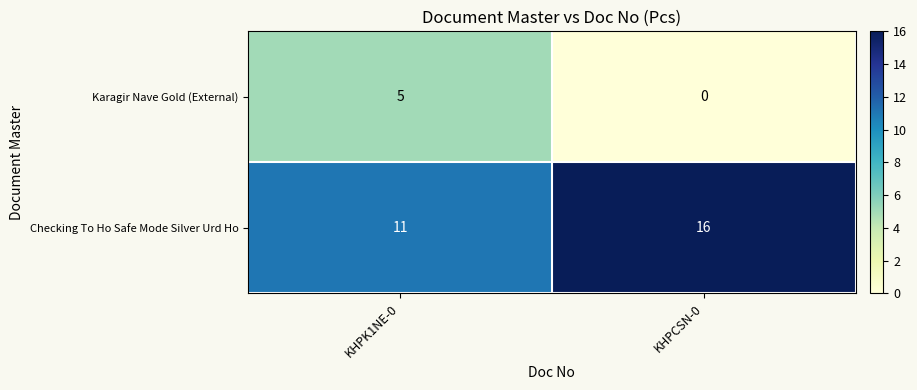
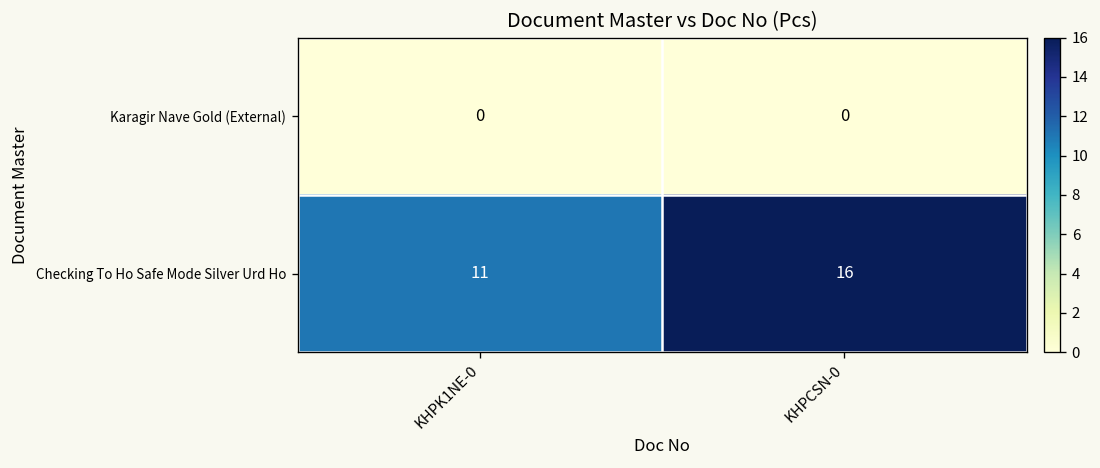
Karagir Nave Gold (External), KHPK1NE-0: 5 -> 0
